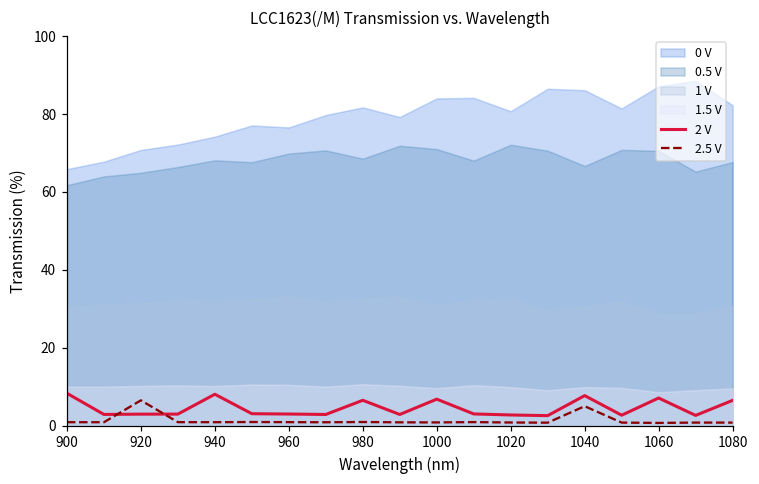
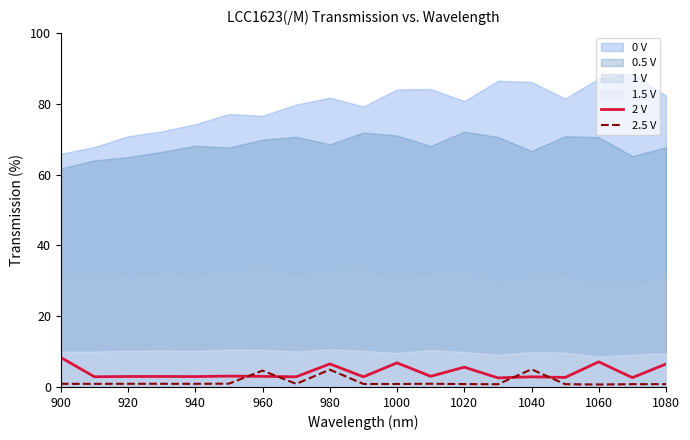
2.5 V, 920: 7 -> 1
2 V, 940: 8 -> 3
2.5 V, 960: 1 -> 5
2.5 V, 980: 1 -> 5
2 V, 1020: 3 -> 6
2 V, 1040: 8 -> 3
